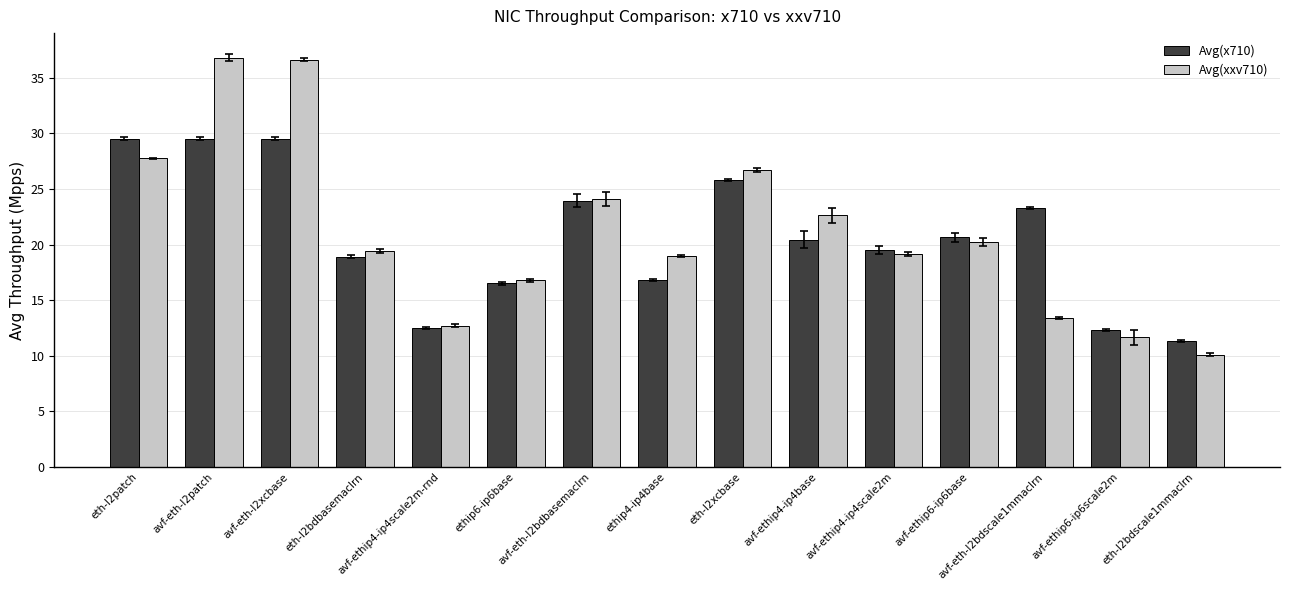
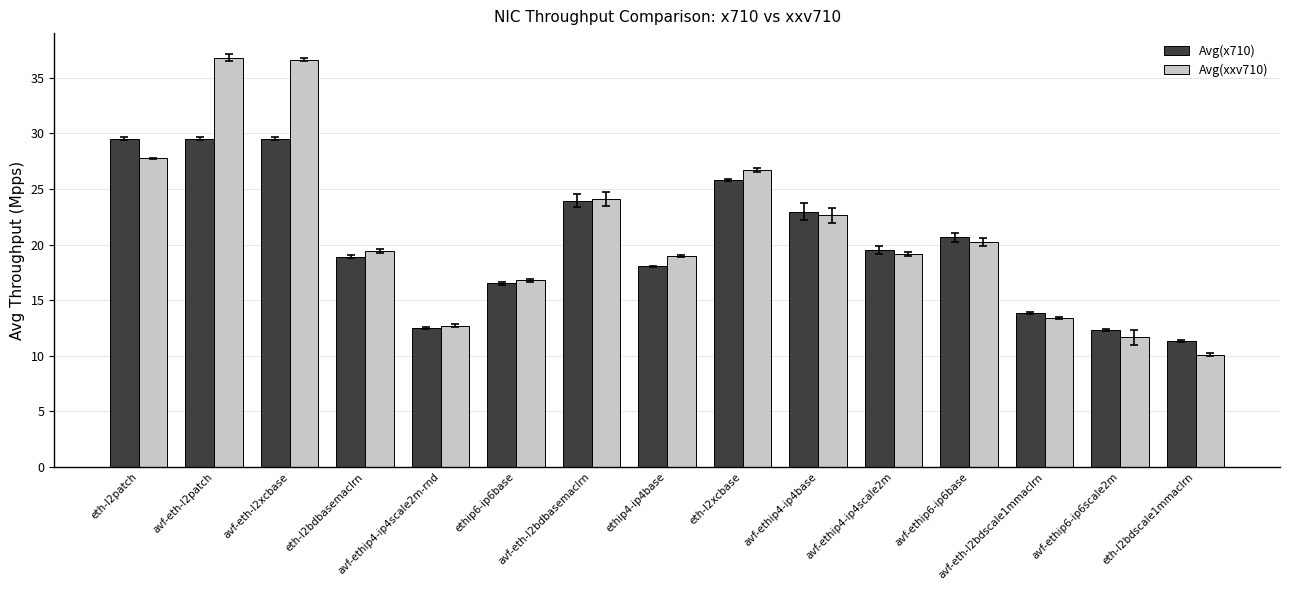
Avg(x710), ethip4-ip4base: 16.8 -> 18.0
Avg(x710), avf-ethip4-ip4base: 20.4 -> 23.0
Avg(x710), avf-eth-l2bdscale1mmaclrn: 23.3 -> 13.9
